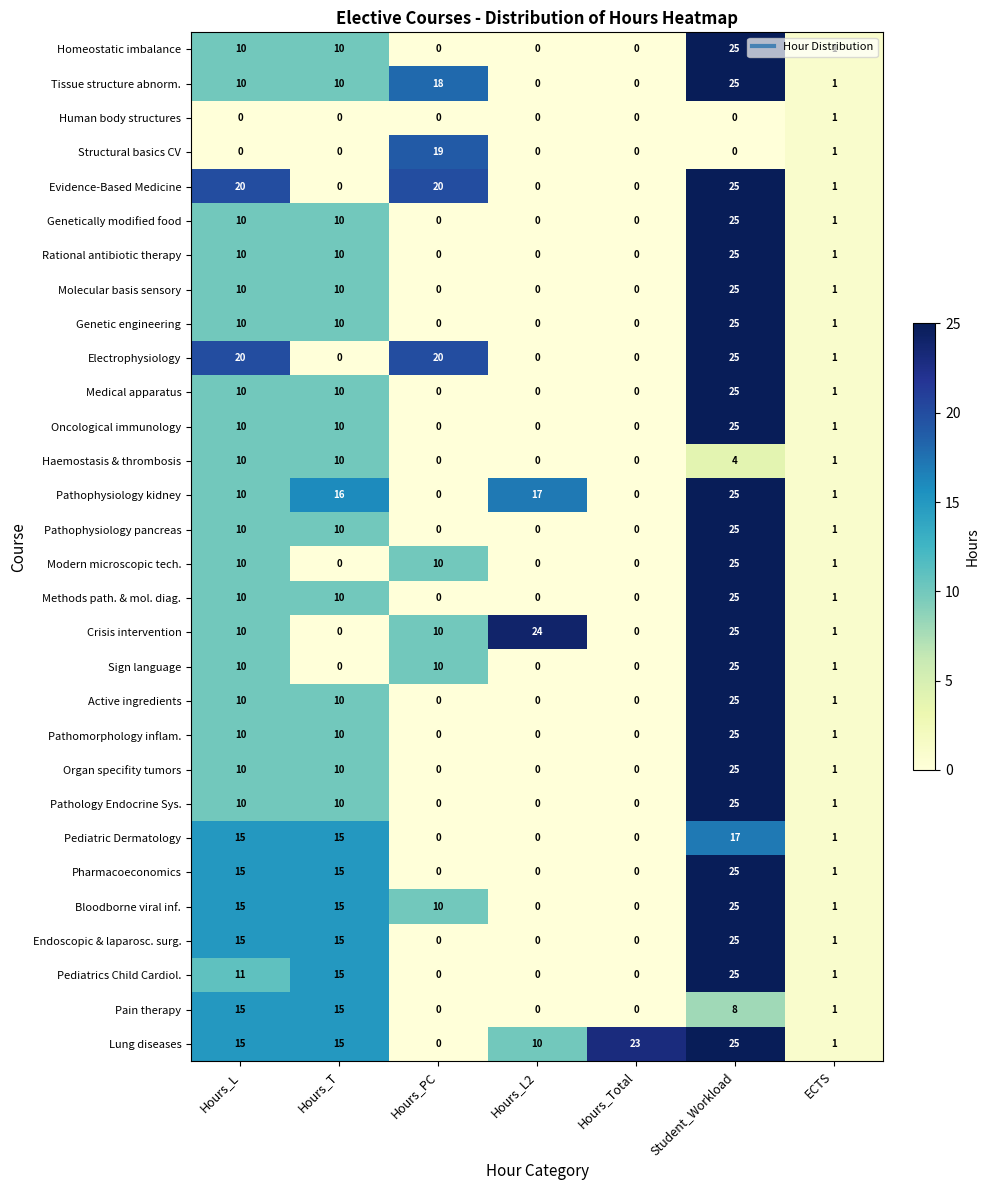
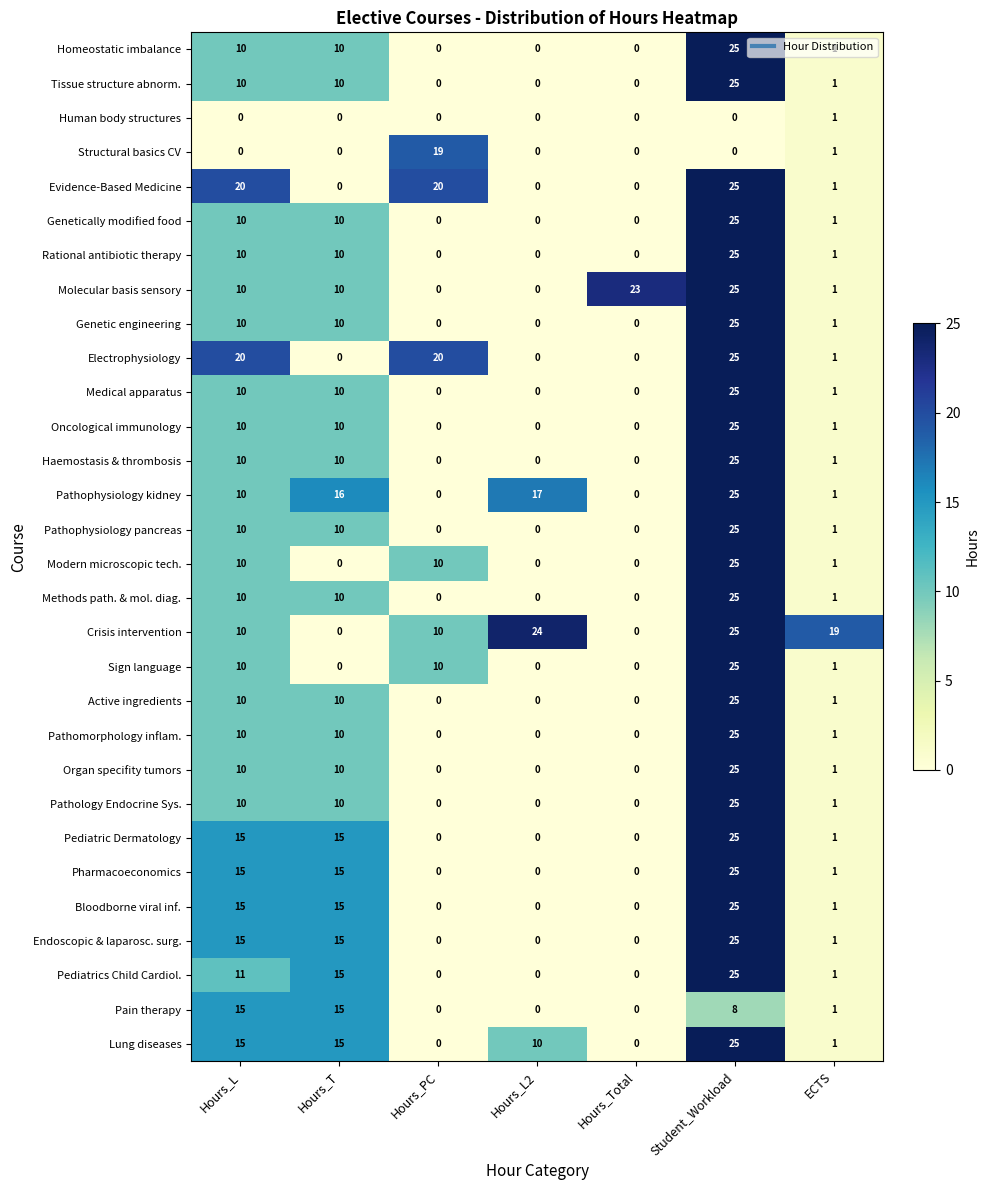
Tissue structure abnorm., Hours_PC: 18 -> 0
Molecular basis sensory, Hours_Total: 0 -> 23
Haemostasis & thrombosis, Student_Workload: 4 -> 25
Crisis intervention, ECTS: 1 -> 19
Pediatric Dermatology, Student_Workload: 17 -> 25
Bloodborne viral inf., Hours_PC: 10 -> 0
Lung diseases, Hours_Total: 23 -> 0
